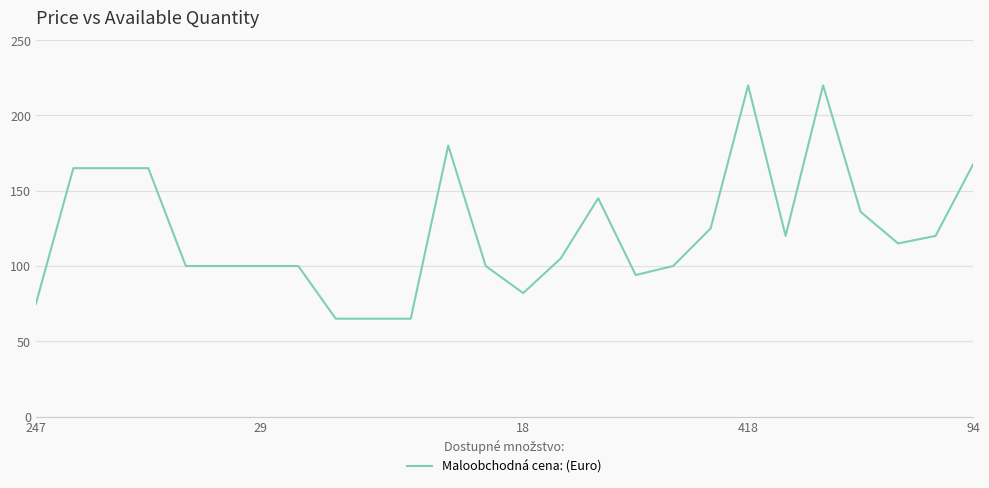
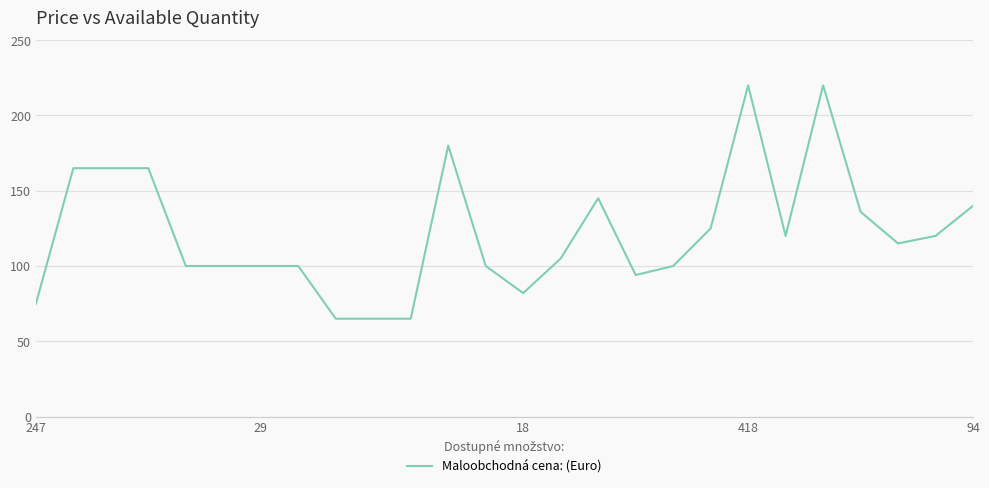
94: 168 -> 140
